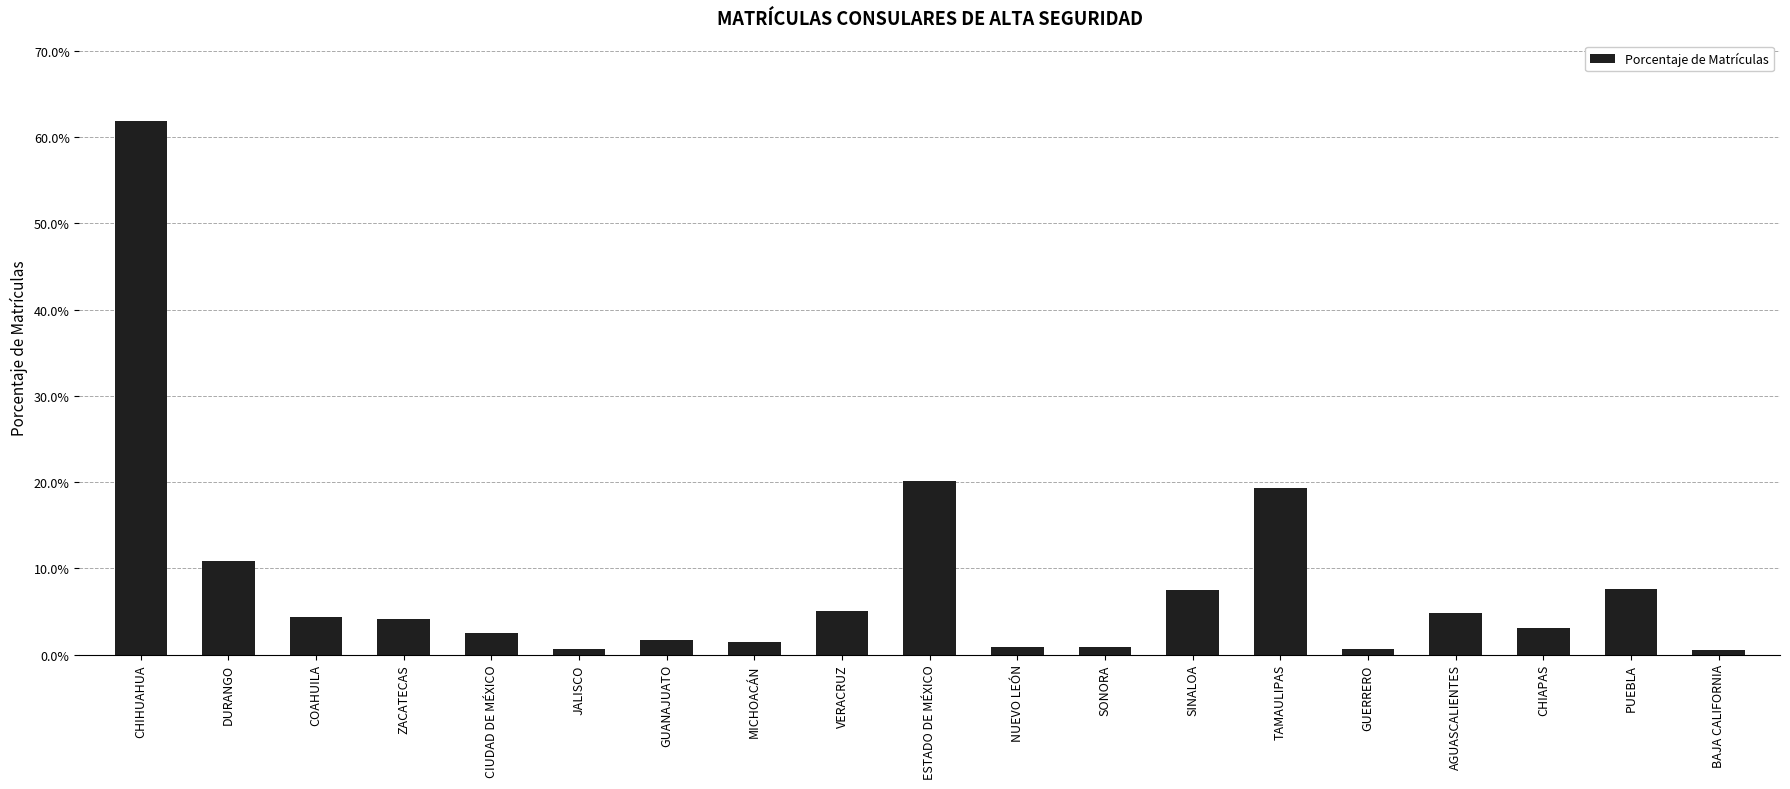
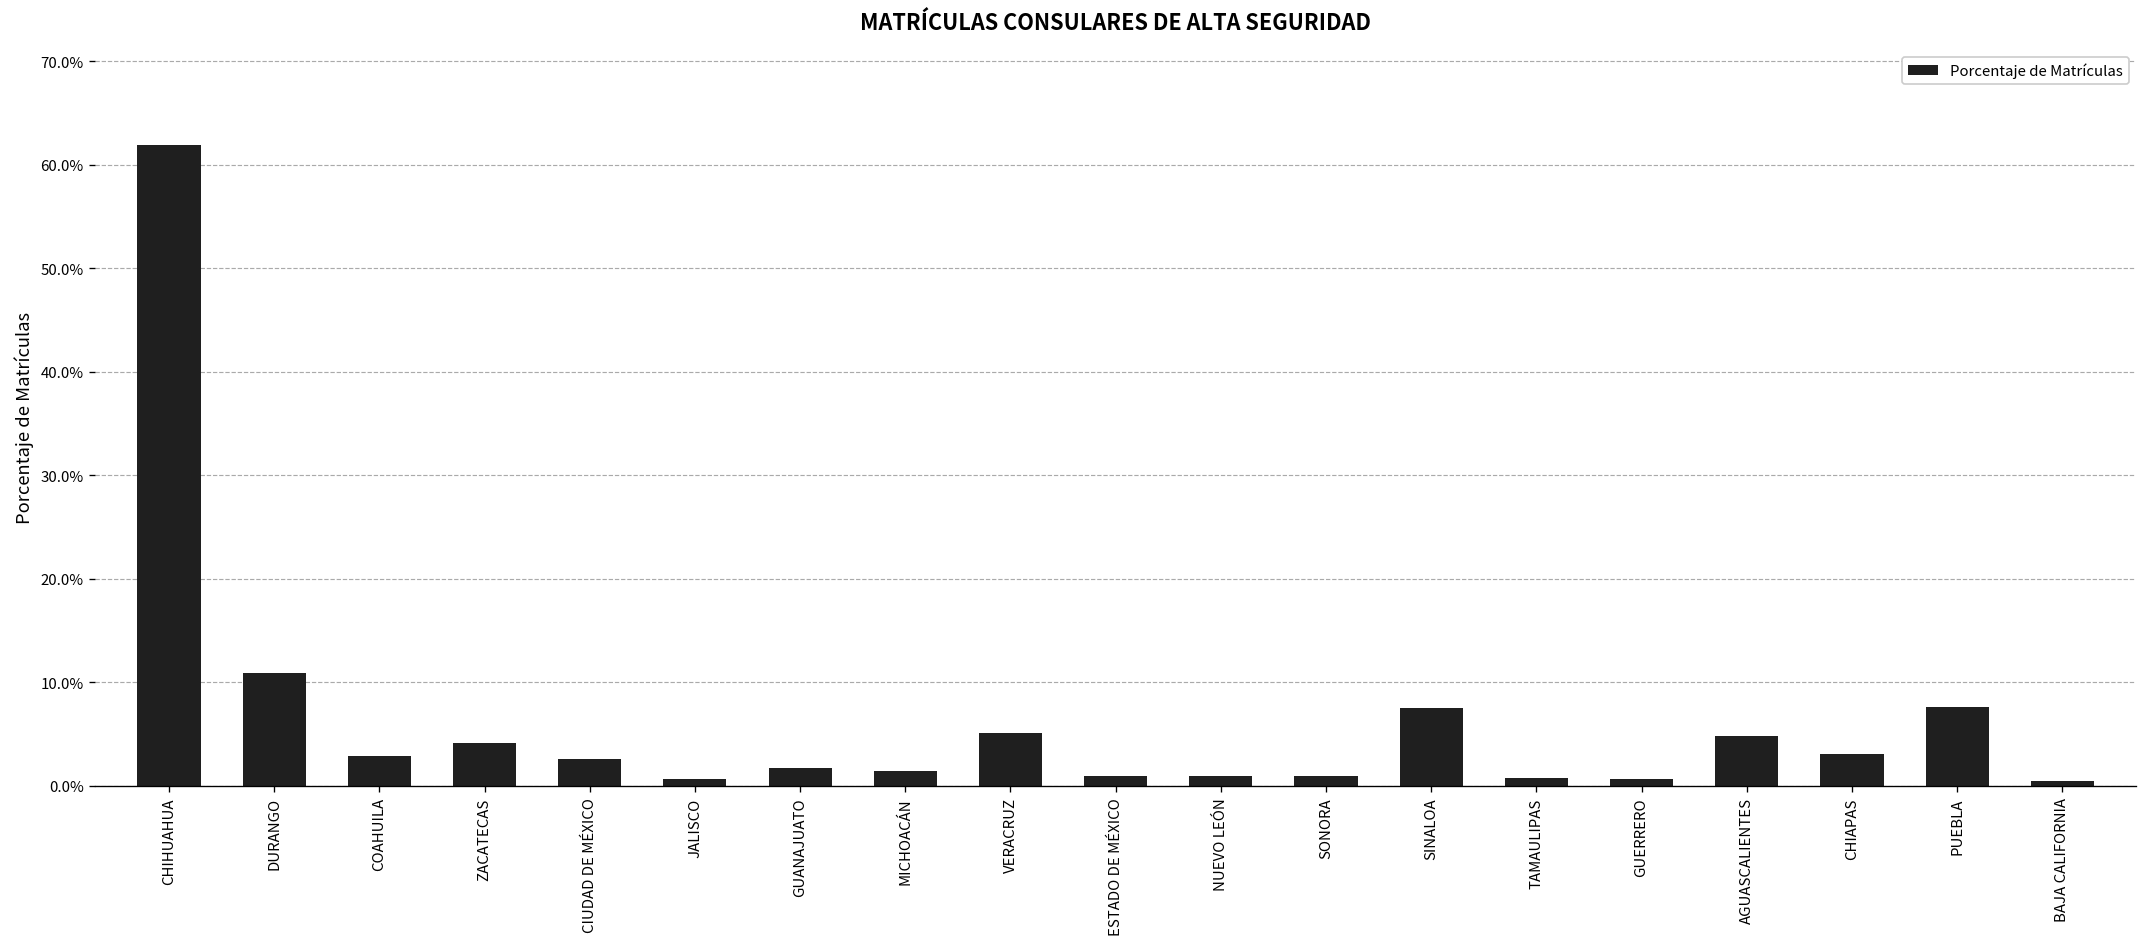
COAHUILA: 4% -> 3%
ESTADO DE MÉXICO: 20% -> 1%
TAMAULIPAS: 19% -> 1%
